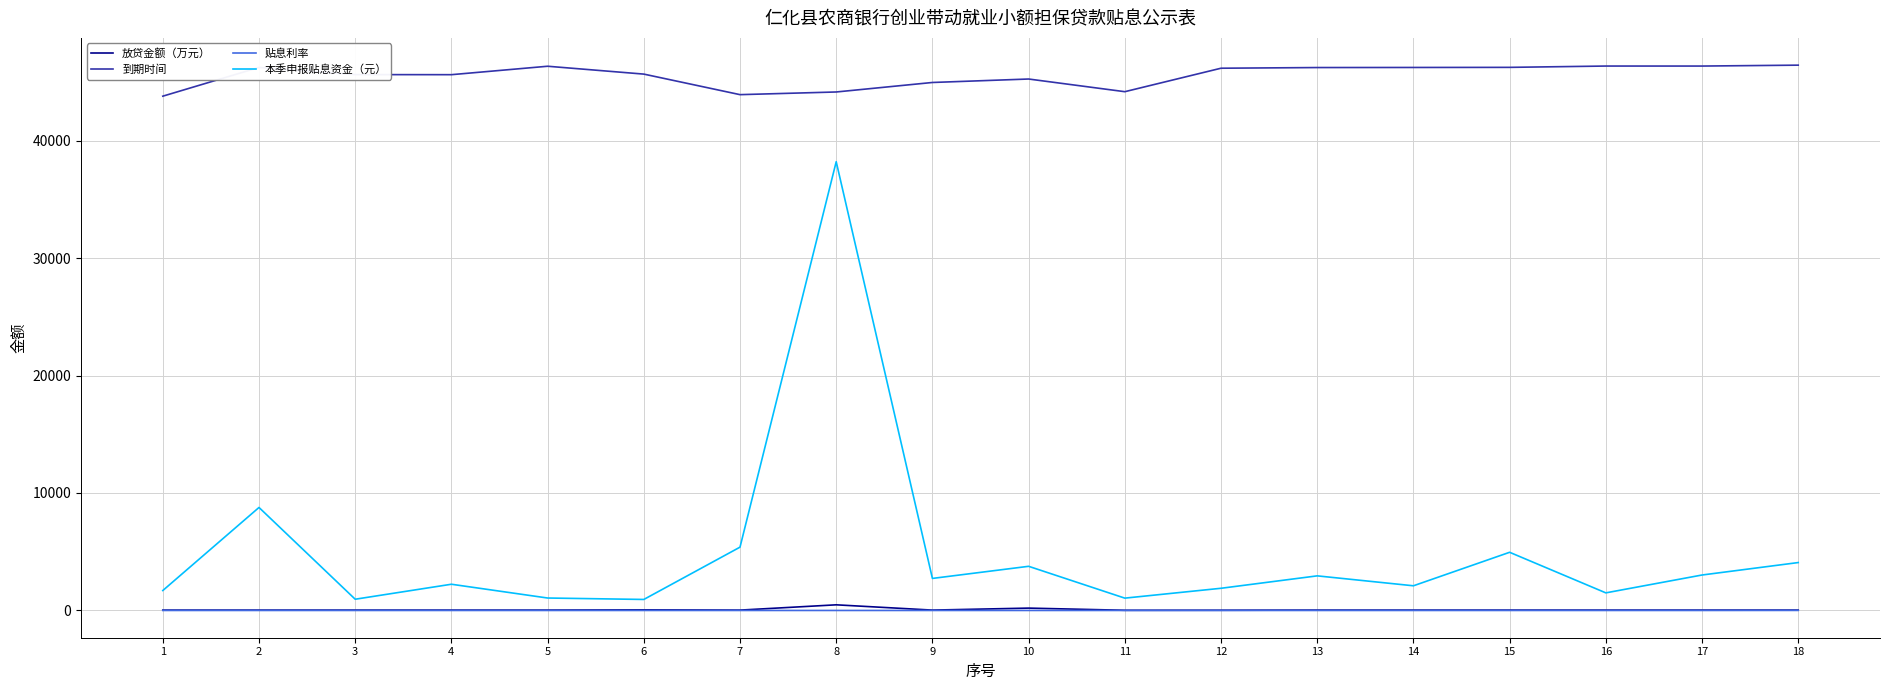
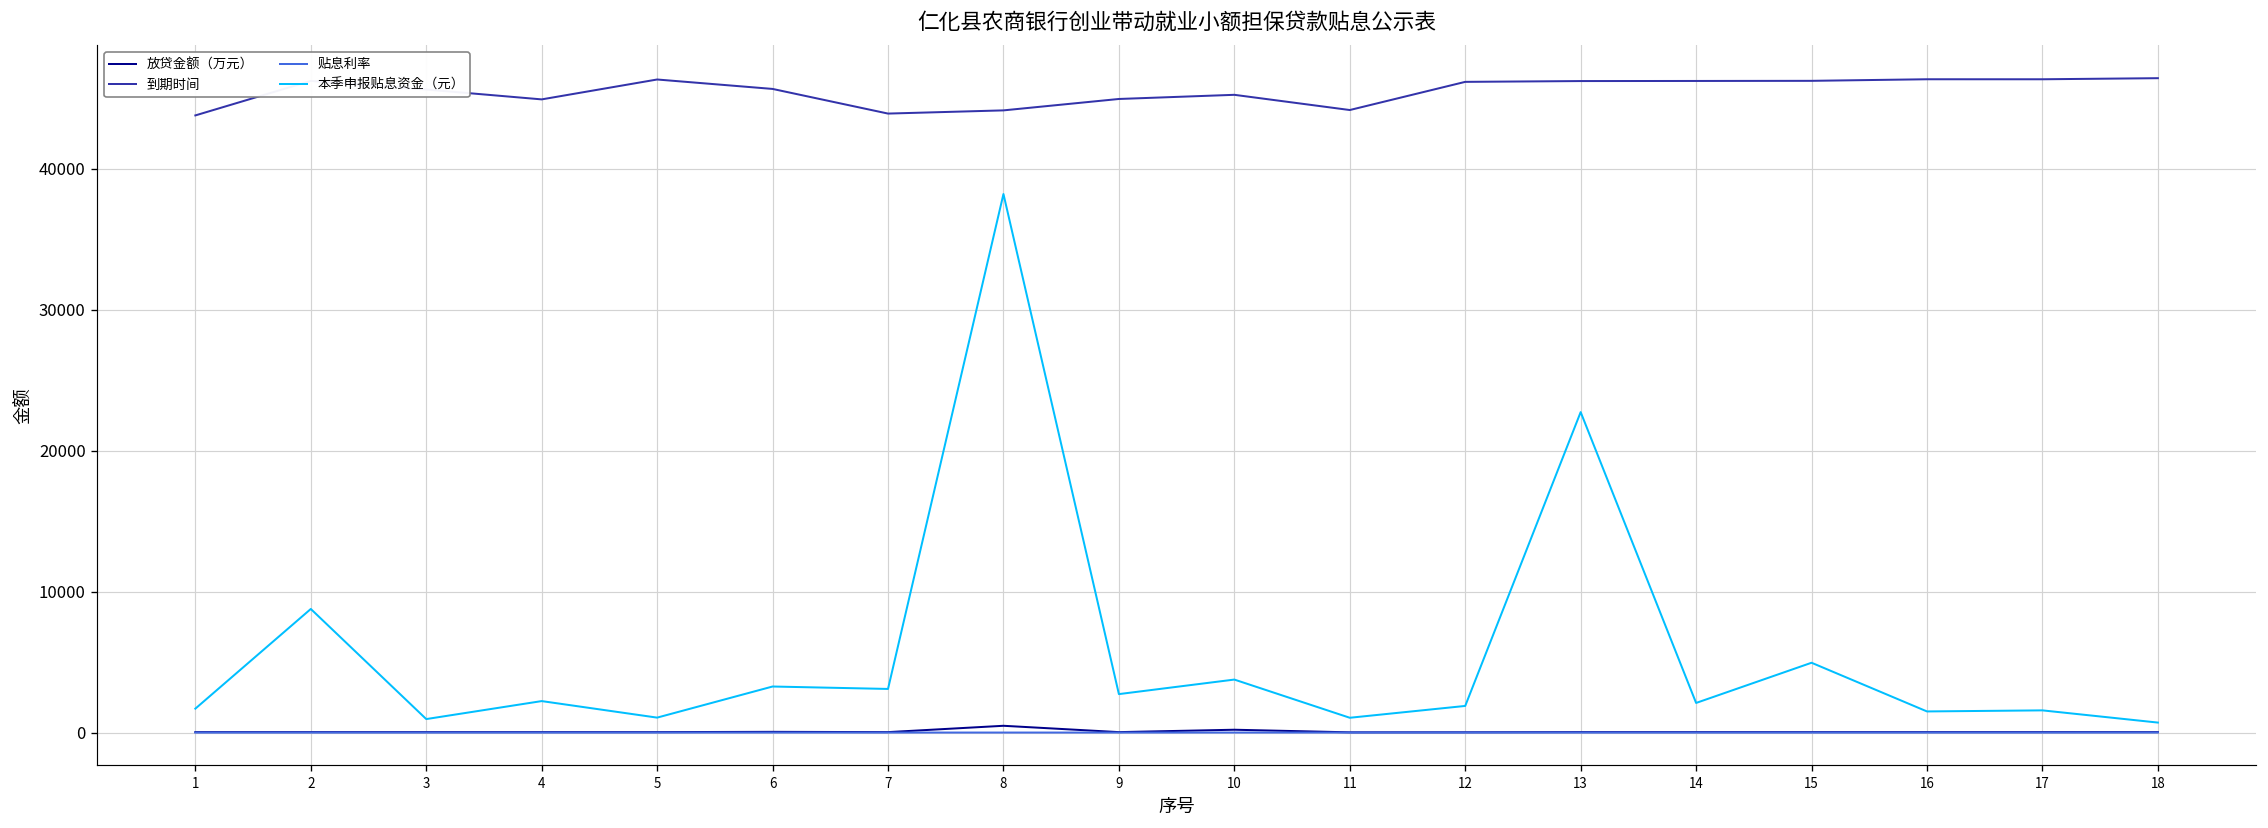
到期时间, 4: 45600 -> 44900
本季申报贴息资金（元）, 6: 900 -> 3300
本季申报贴息资金（元）, 7: 5400 -> 3100
本季申报贴息资金（元）, 13: 2900 -> 22700
本季申报贴息资金（元）, 17: 3000 -> 1600
本季申报贴息资金（元）, 18: 4100 -> 700
